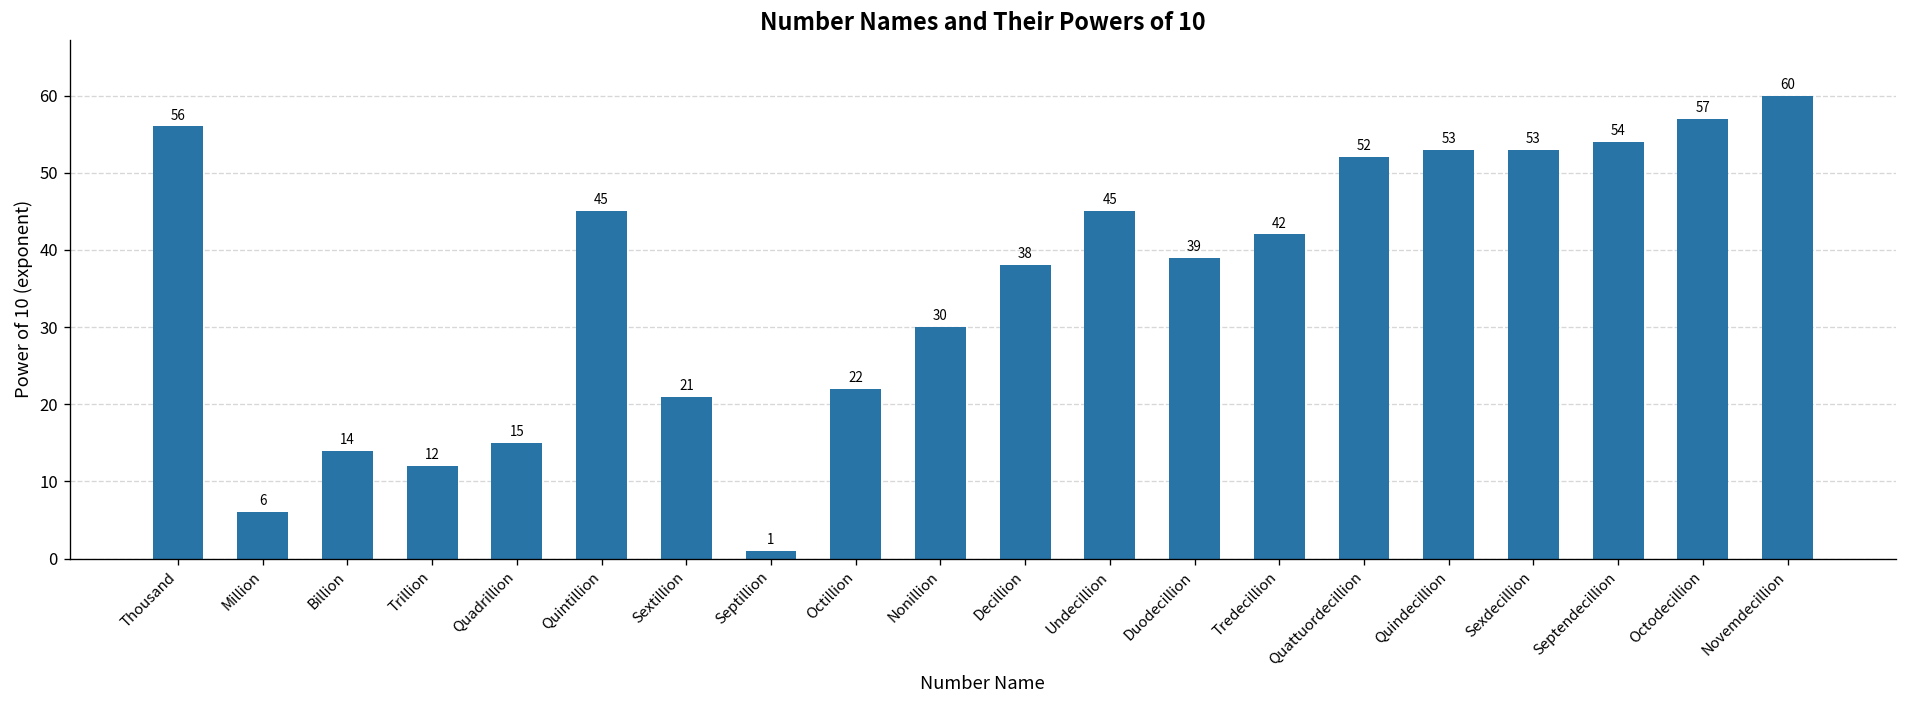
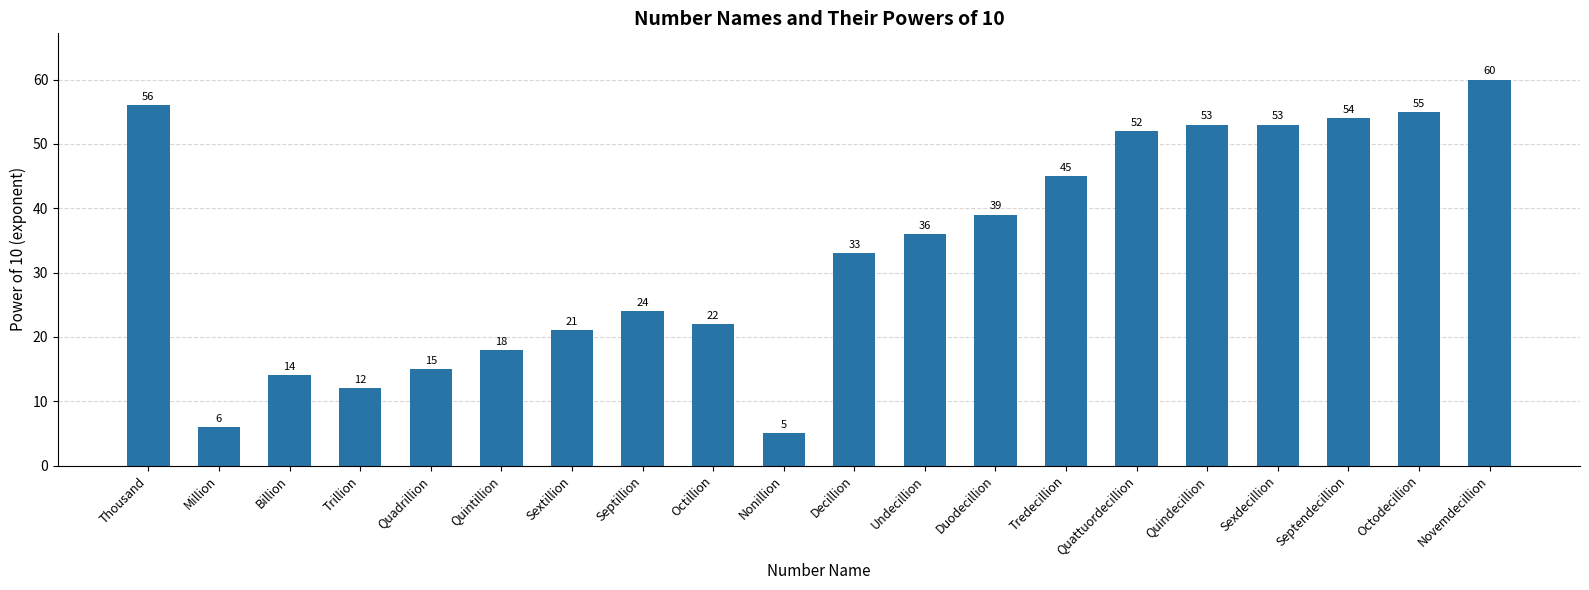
Quintillion: 45 -> 18
Septillion: 1 -> 24
Nonillion: 30 -> 5
Decillion: 38 -> 33
Undecillion: 45 -> 36
Tredecillion: 42 -> 45
Octodecillion: 57 -> 55
